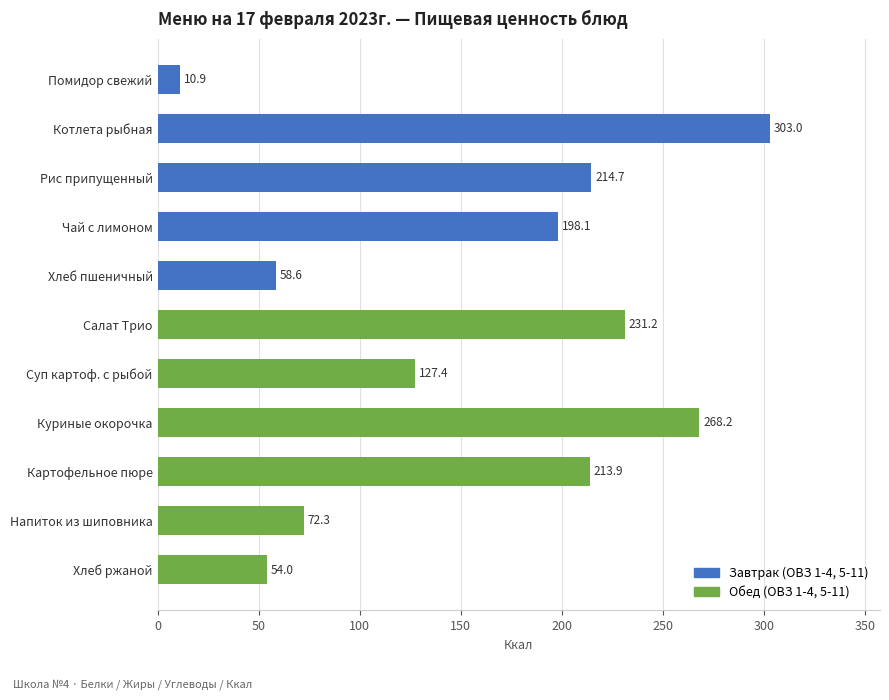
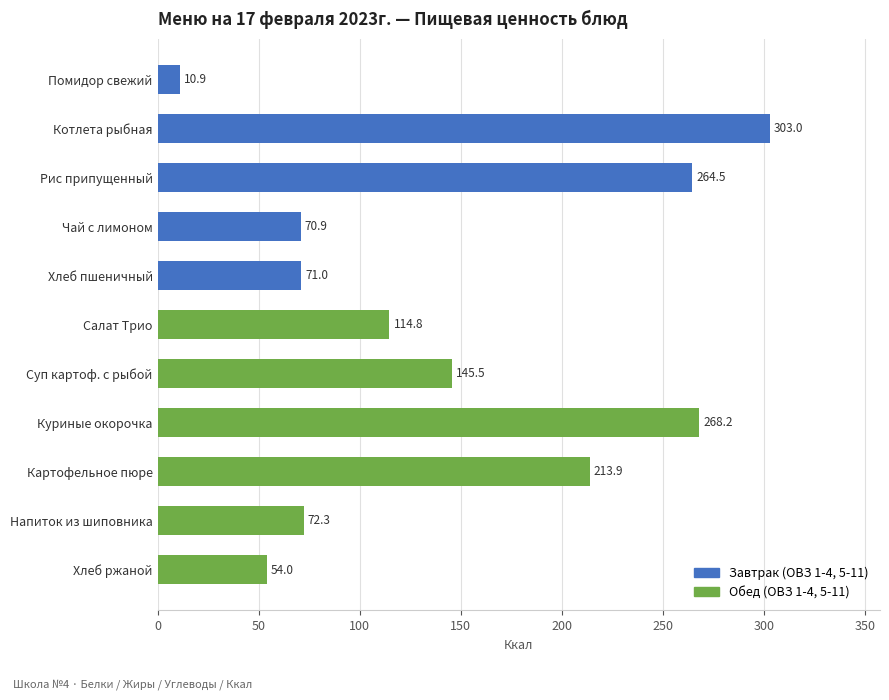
Рис припущенный: 214.7 -> 264.5
Чай с лимоном: 198.1 -> 70.9
Хлеб пшеничный: 58.6 -> 71.0
Салат Трио: 231.2 -> 114.8
Суп картоф. с рыбой: 127.4 -> 145.5
